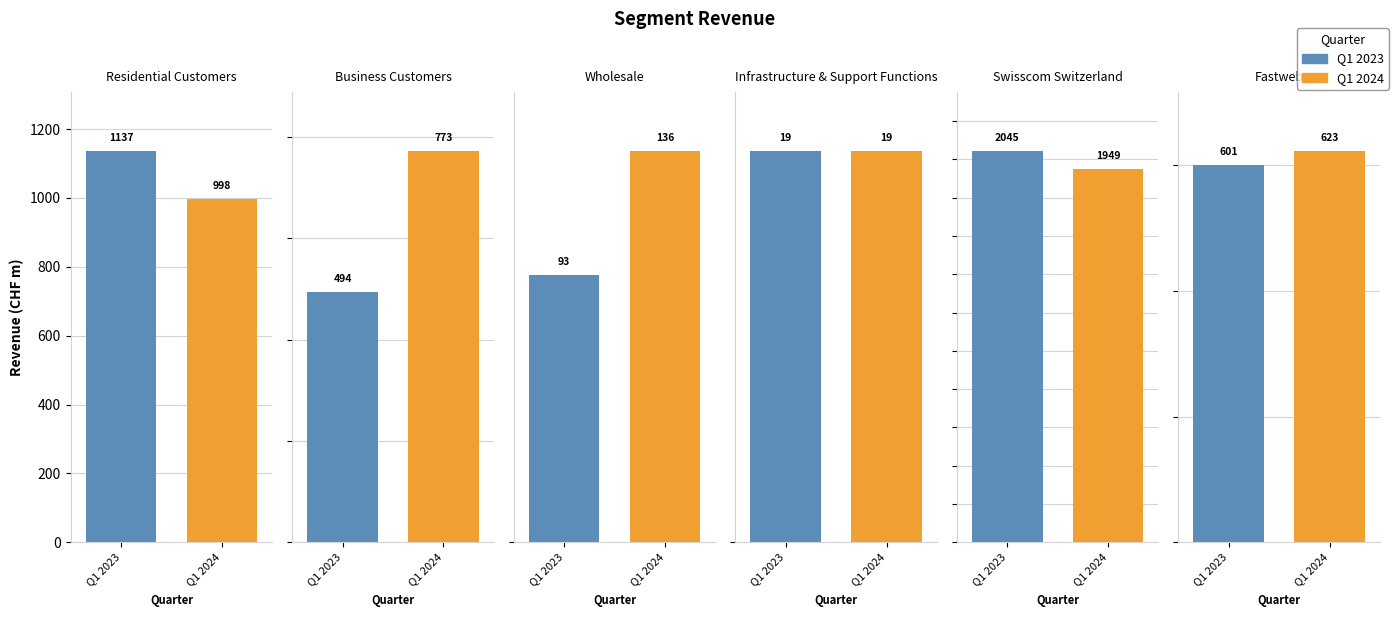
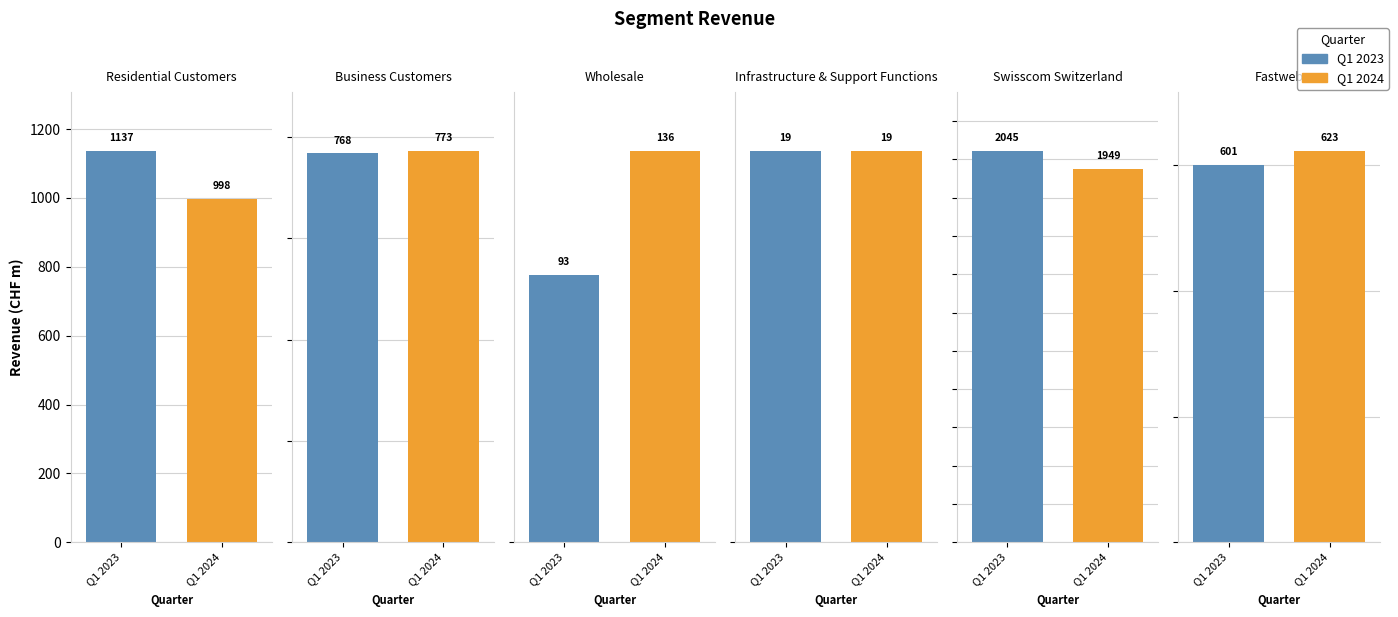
Business Customers, Q1 2023: 494 -> 768
